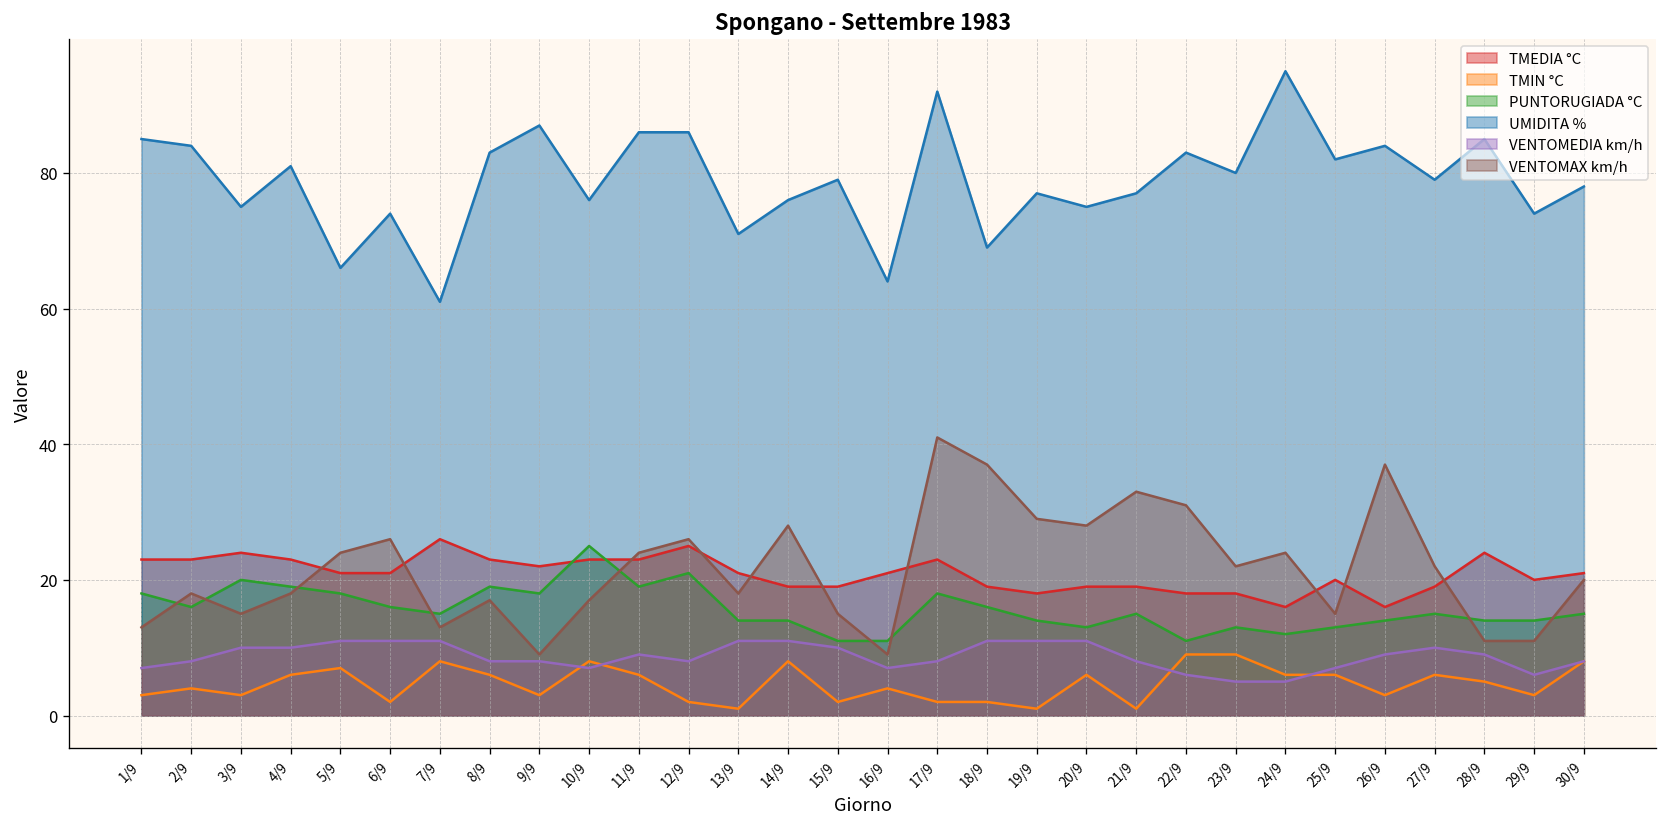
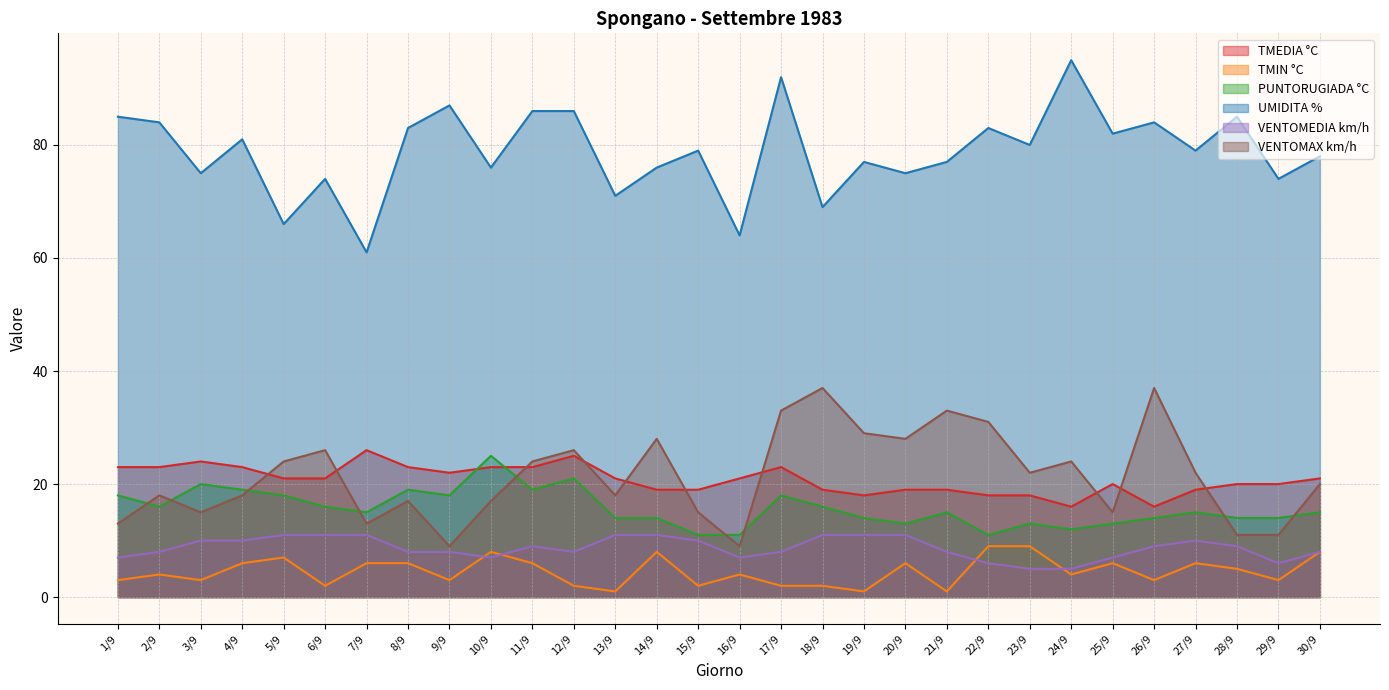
TMIN °C, 7/9: 8 -> 6
VENTOMAX km/h, 17/9: 41 -> 33
TMIN °C, 24/9: 6 -> 4
TMEDIA °C, 28/9: 24 -> 20
